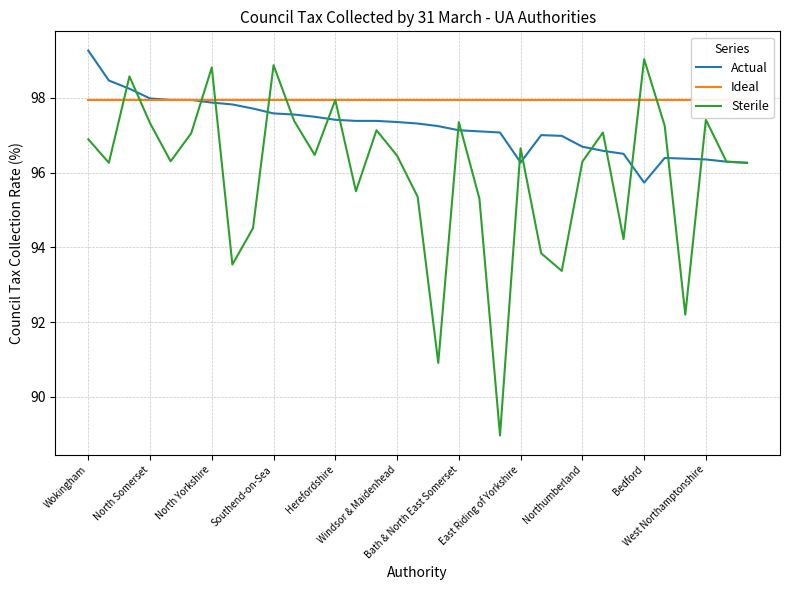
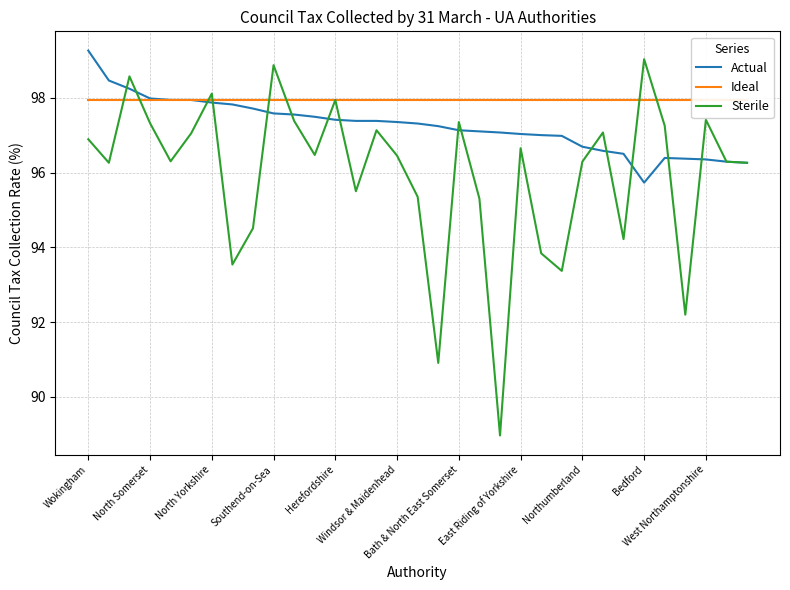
Sterile, North Yorkshire: 98.8 -> 98.1
Actual, East Riding of Yorkshire: 96.3 -> 97.0
